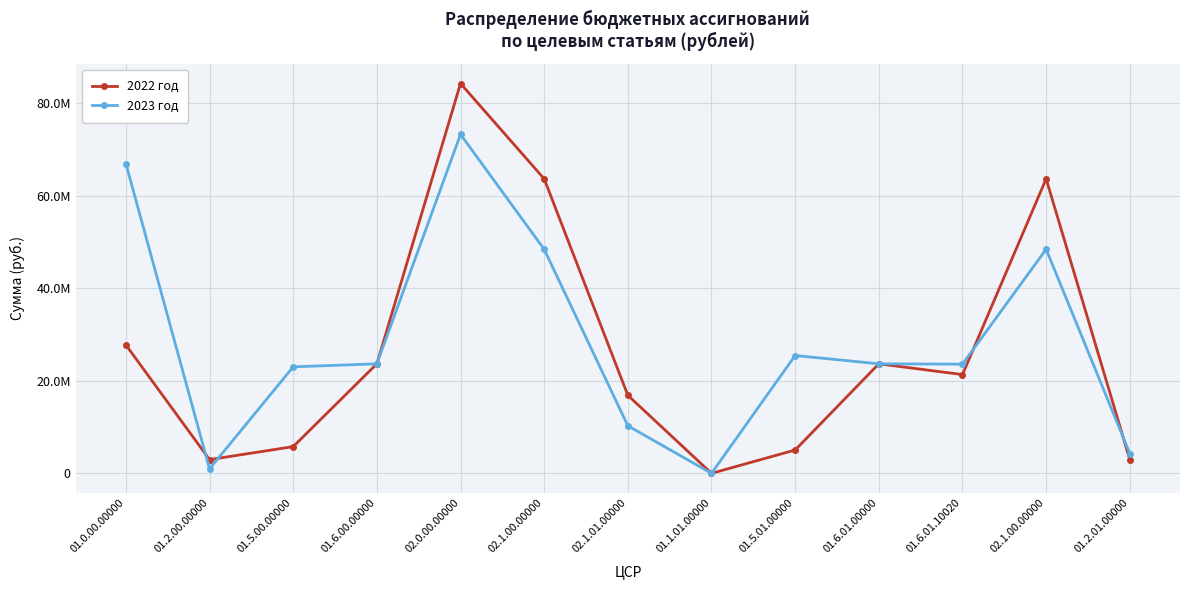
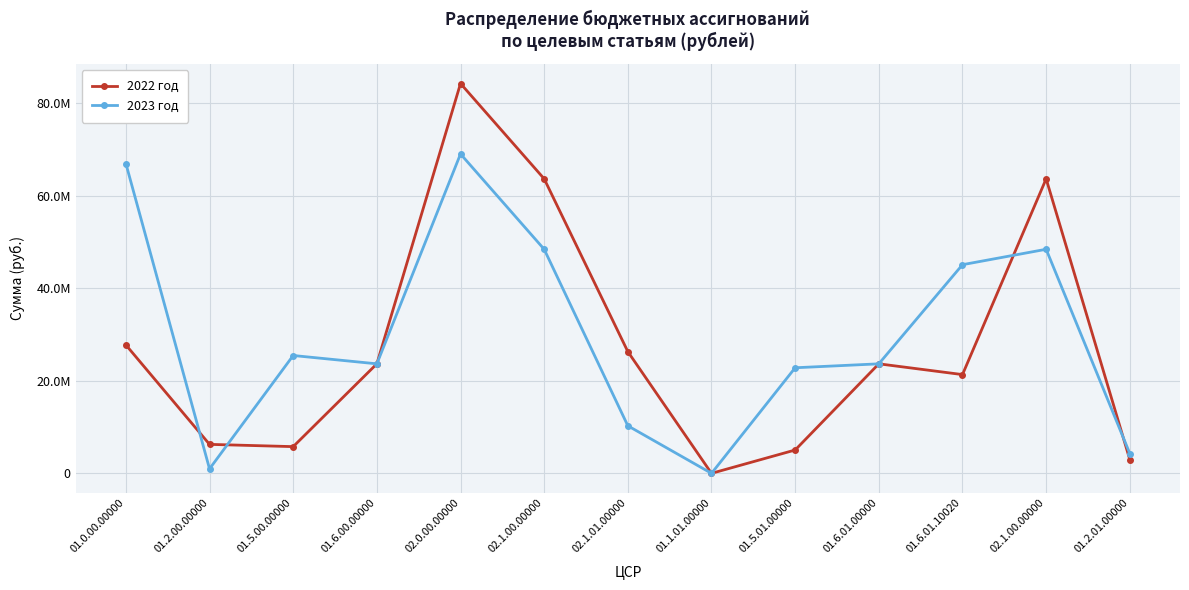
2022 год, 01.2.00.00000: 3000000 -> 6000000
2023 год, 01.5.00.00000: 23000000 -> 25000000
2023 год, 02.0.00.00000: 73000000 -> 69000000
2022 год, 02.1.01.00000: 17000000 -> 26000000
2023 год, 01.5.01.00000: 25000000 -> 23000000
2023 год, 01.6.01.10020: 24000000 -> 45000000
